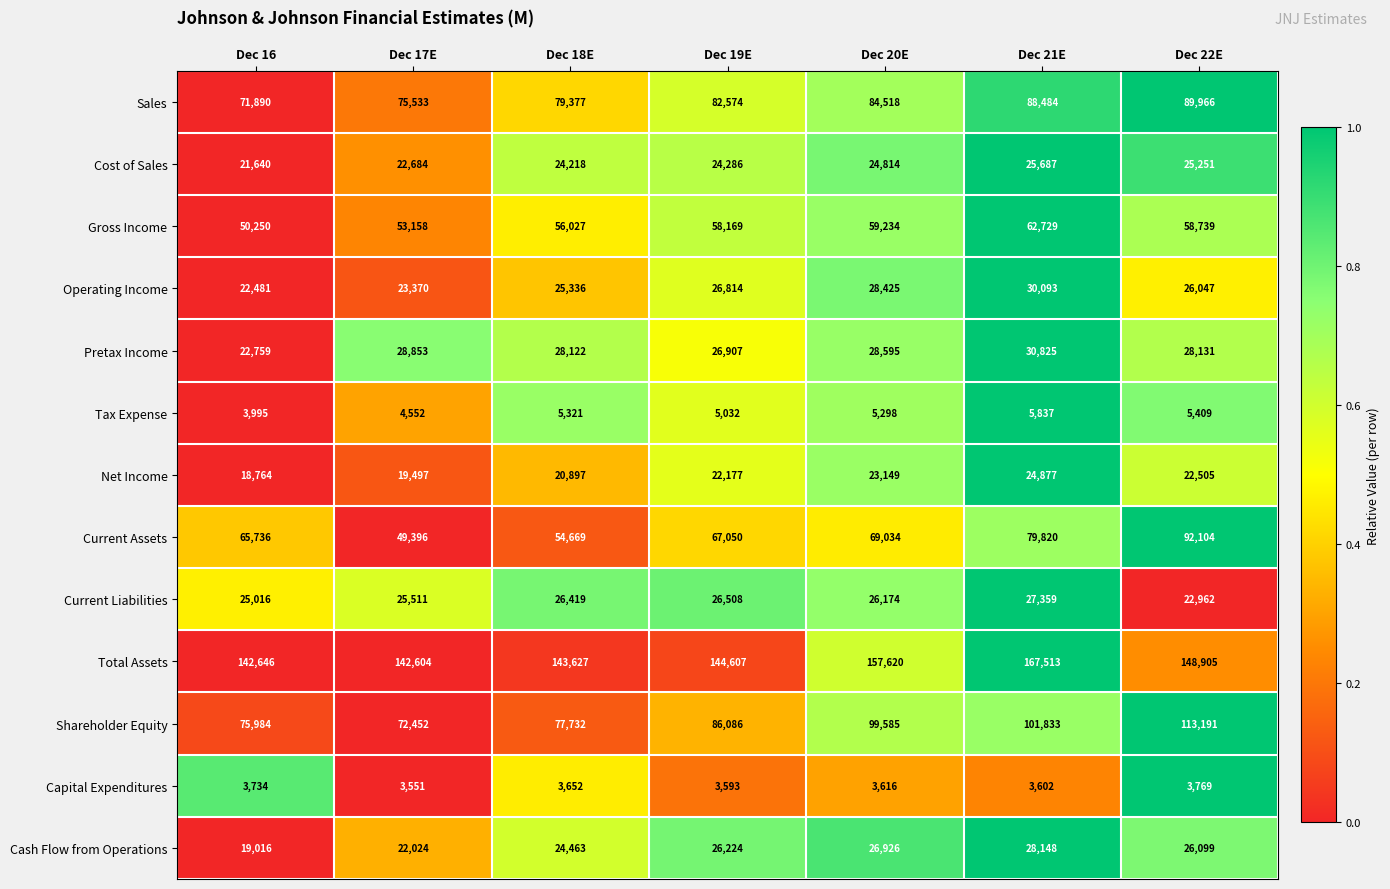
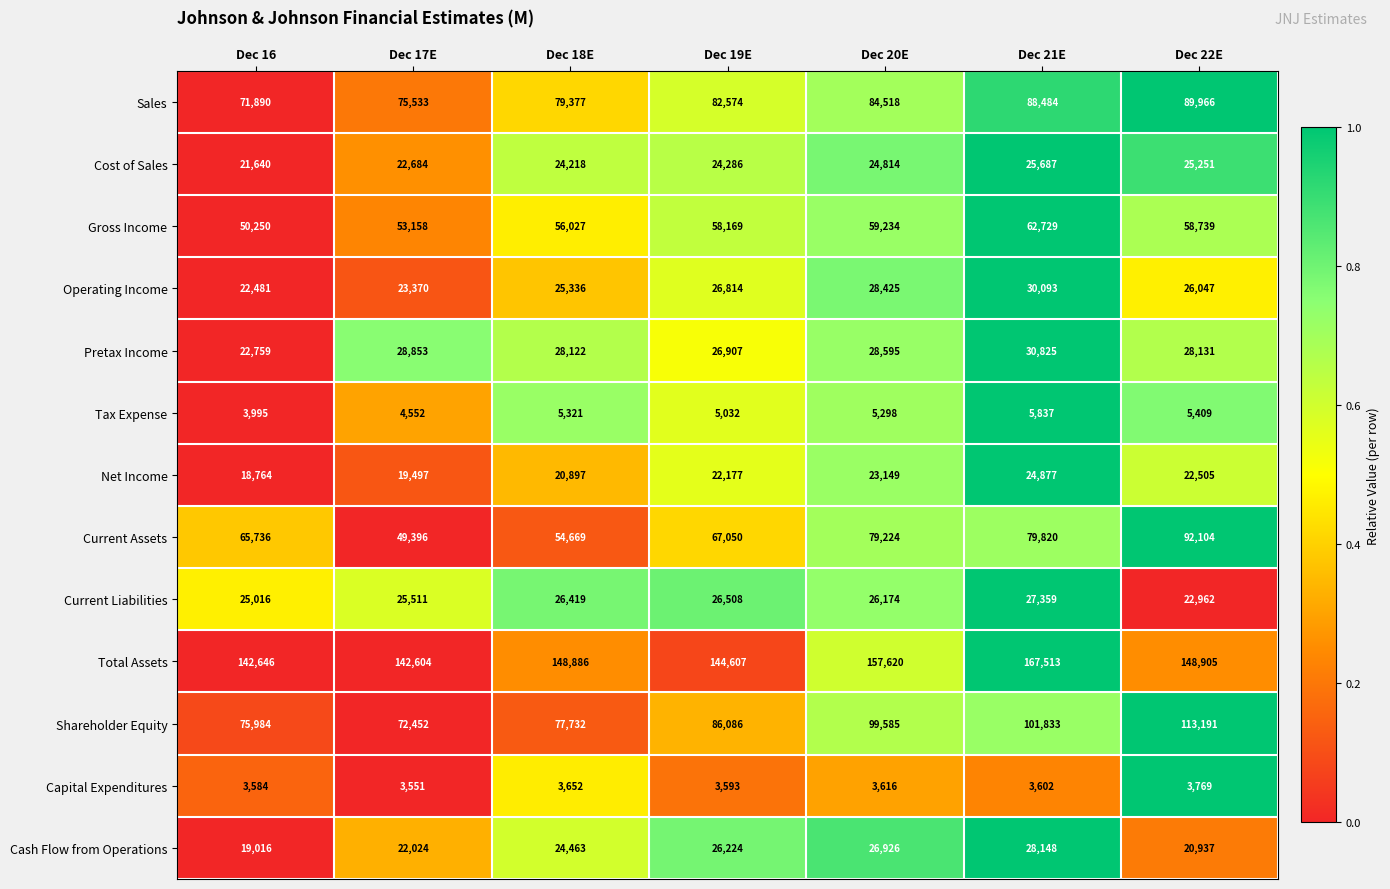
Current Assets, Dec 20E: 69,034 -> 79,224
Total Assets, Dec 18E: 143,627 -> 148,886
Capital Expenditures, Dec 16: 3,734 -> 3,584
Cash Flow from Operations, Dec 22E: 26,099 -> 20,937
